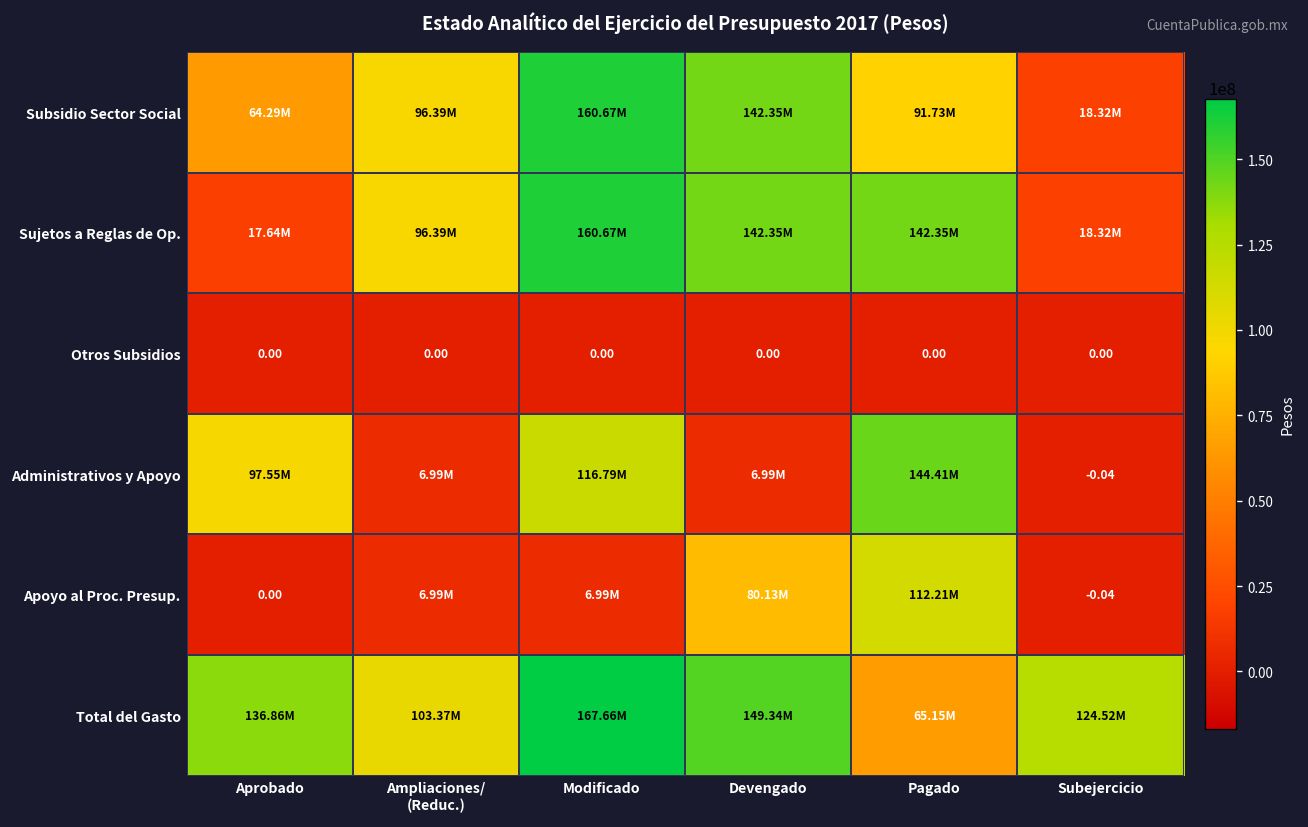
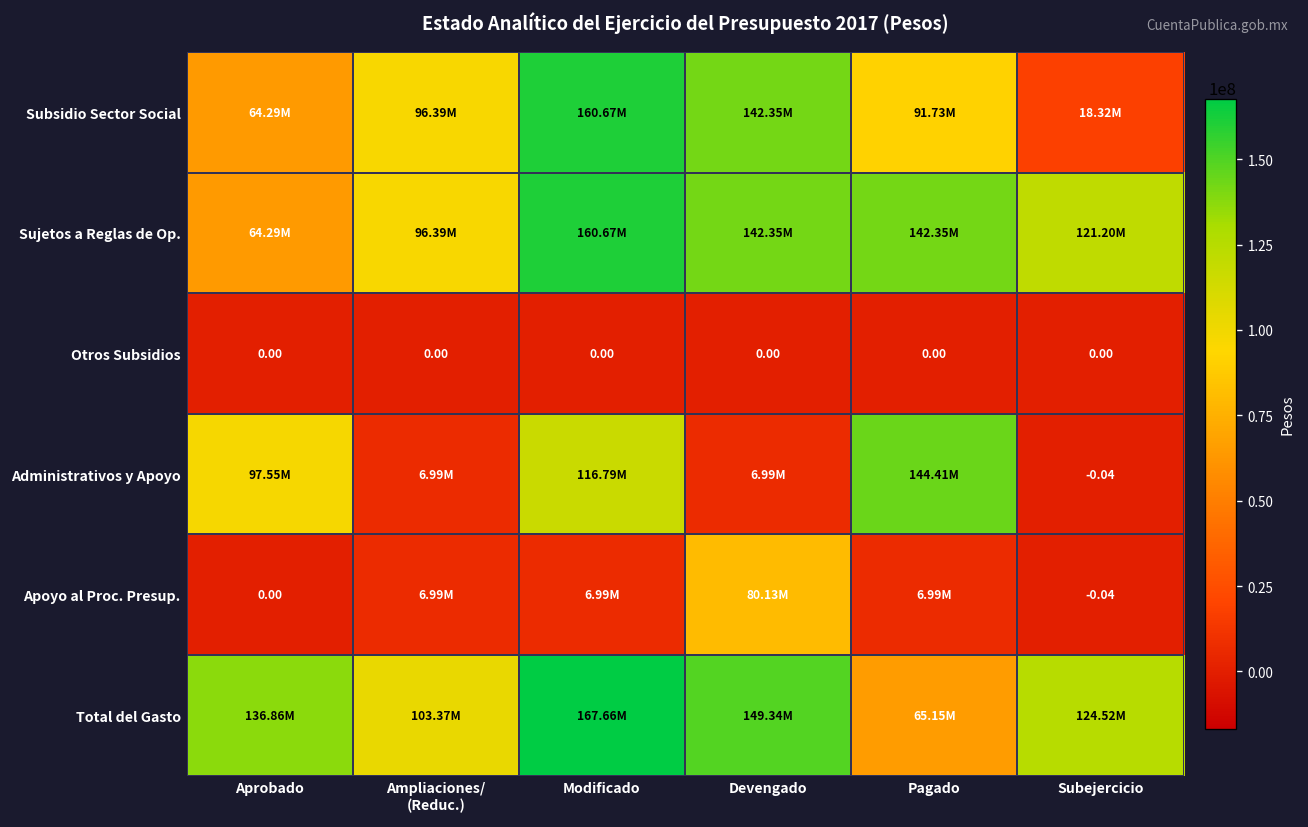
Sujetos a Reglas de Op., Aprobado: 17.64M -> 64.29M
Sujetos a Reglas de Op., Subejercicio: 18.32M -> 121.20M
Apoyo al Proc. Presup., Pagado: 112.21M -> 6.99M
